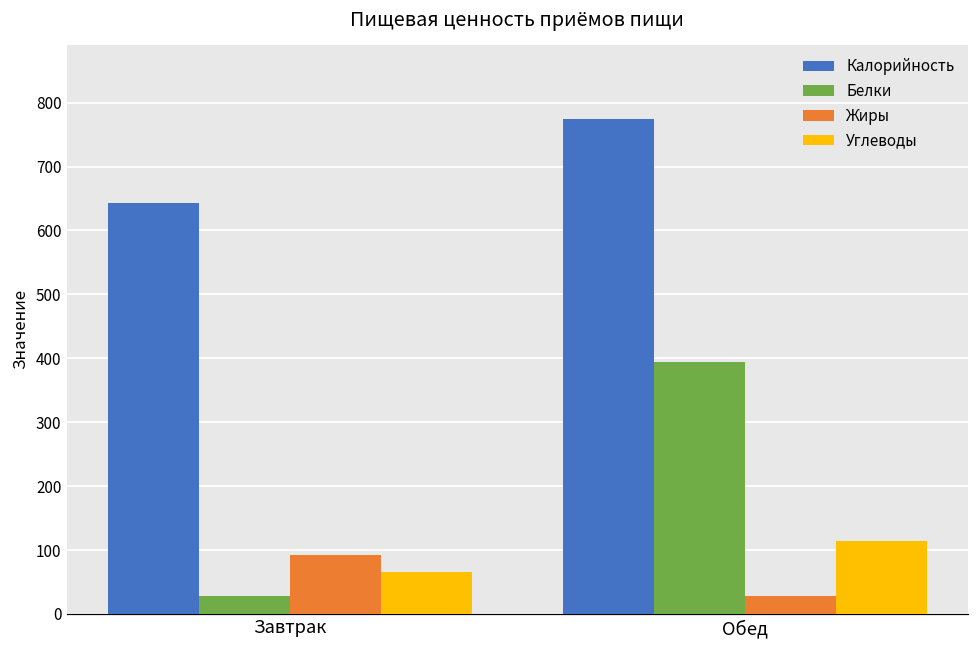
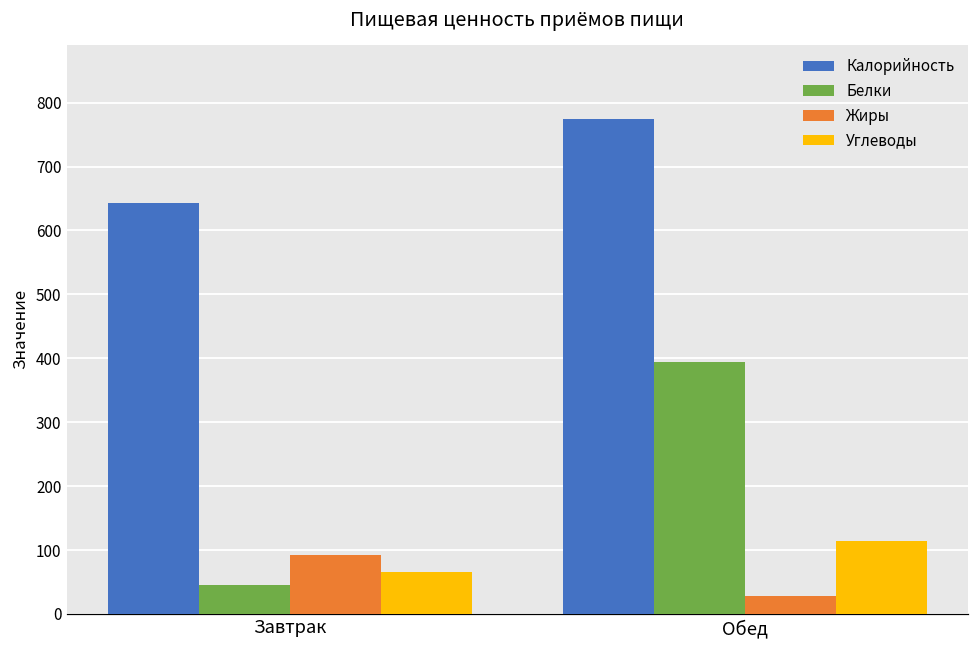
Белки, Завтрак: 30 -> 50
